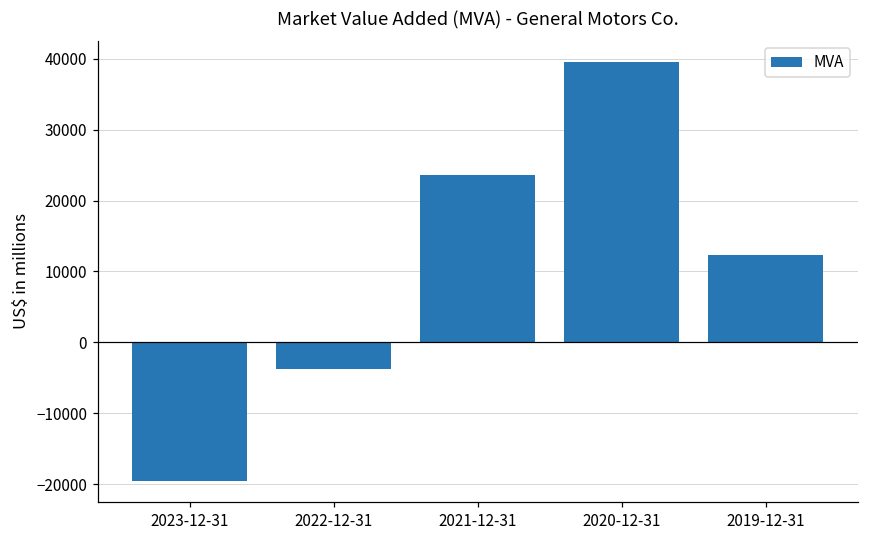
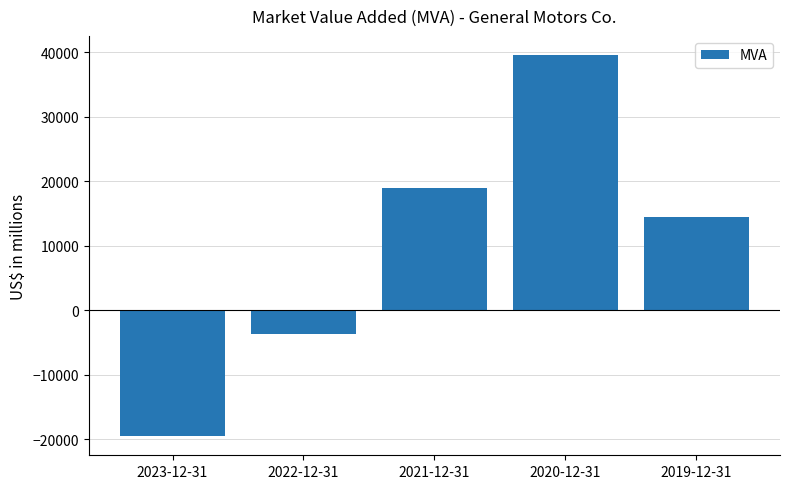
2021-12-31: 24000 -> 19000
2019-12-31: 12000 -> 15000
